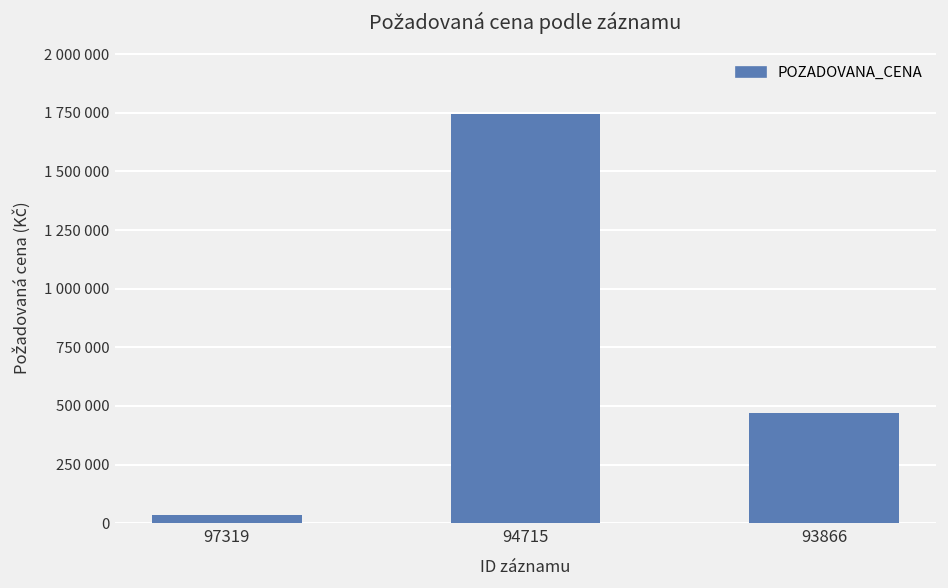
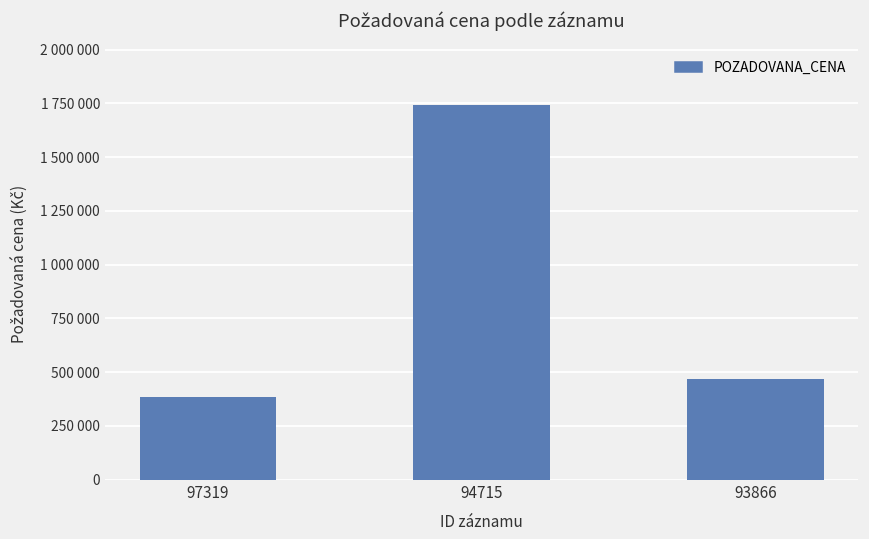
97319: 40000 -> 390000
